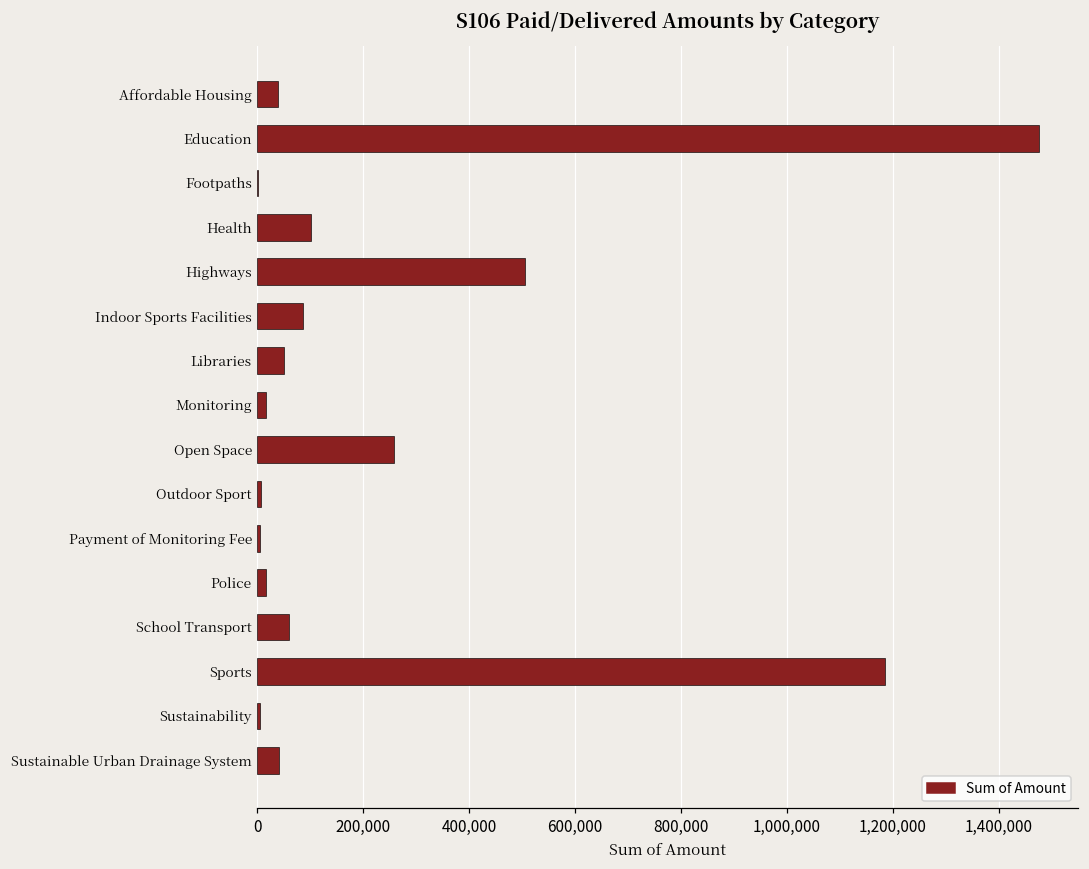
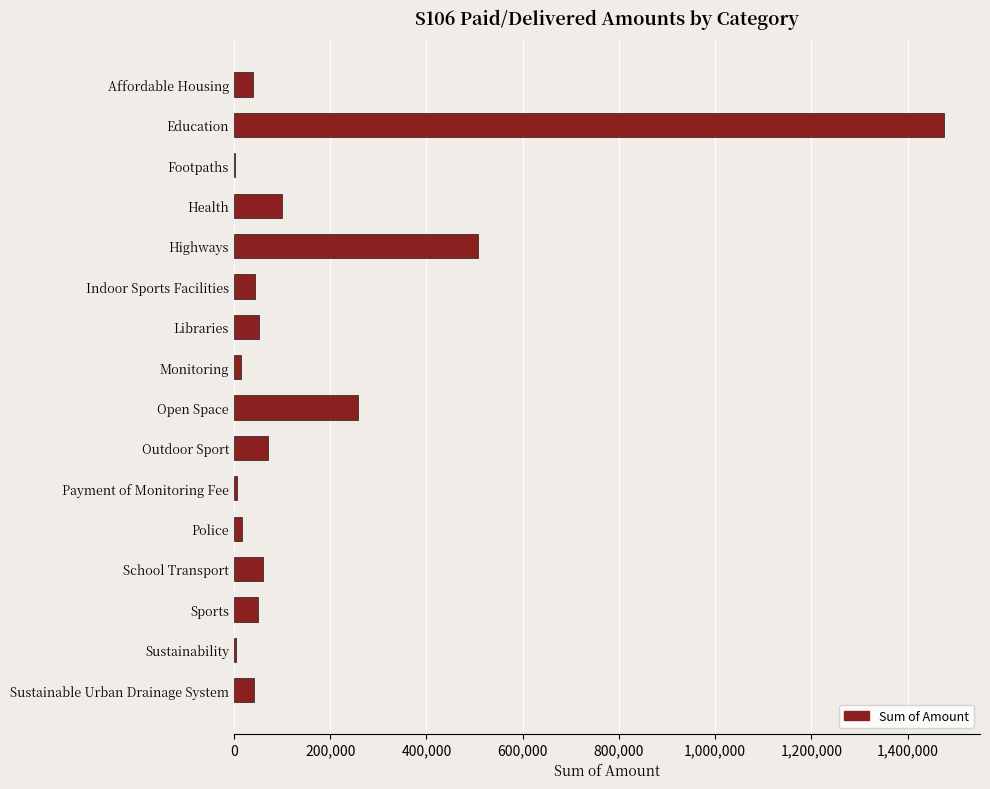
Indoor Sports Facilities: 90,000 -> 40,000
Outdoor Sport: 10,000 -> 70,000
Sports: 1,190,000 -> 50,000
